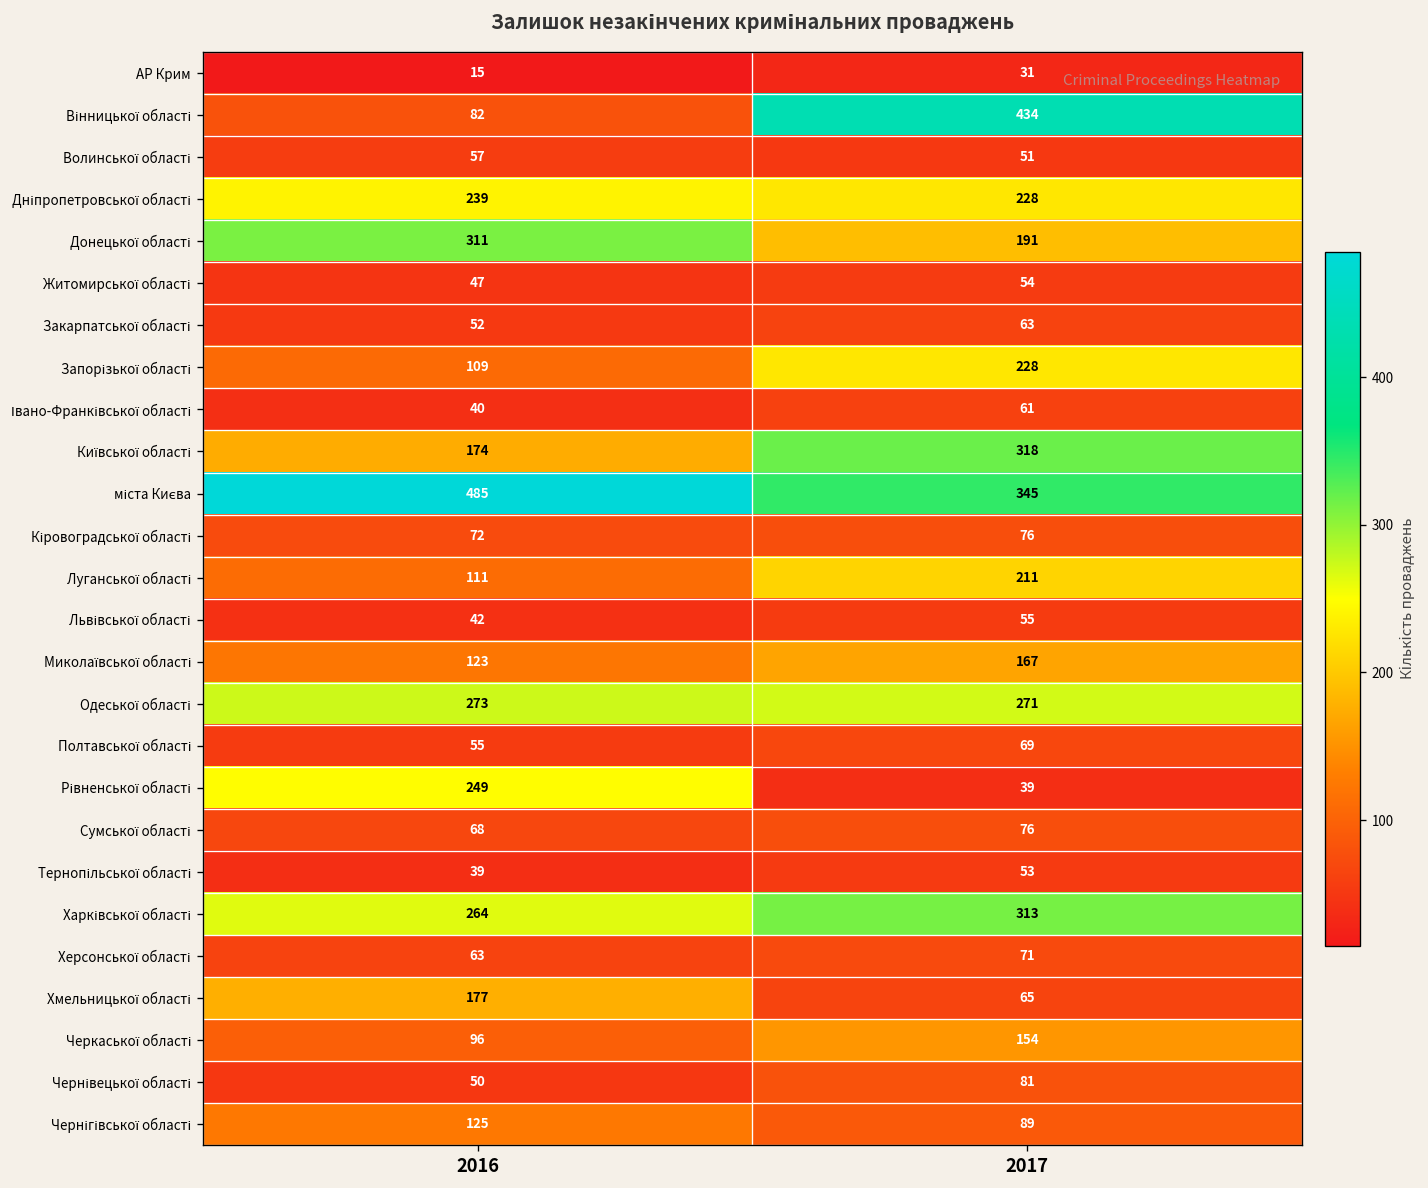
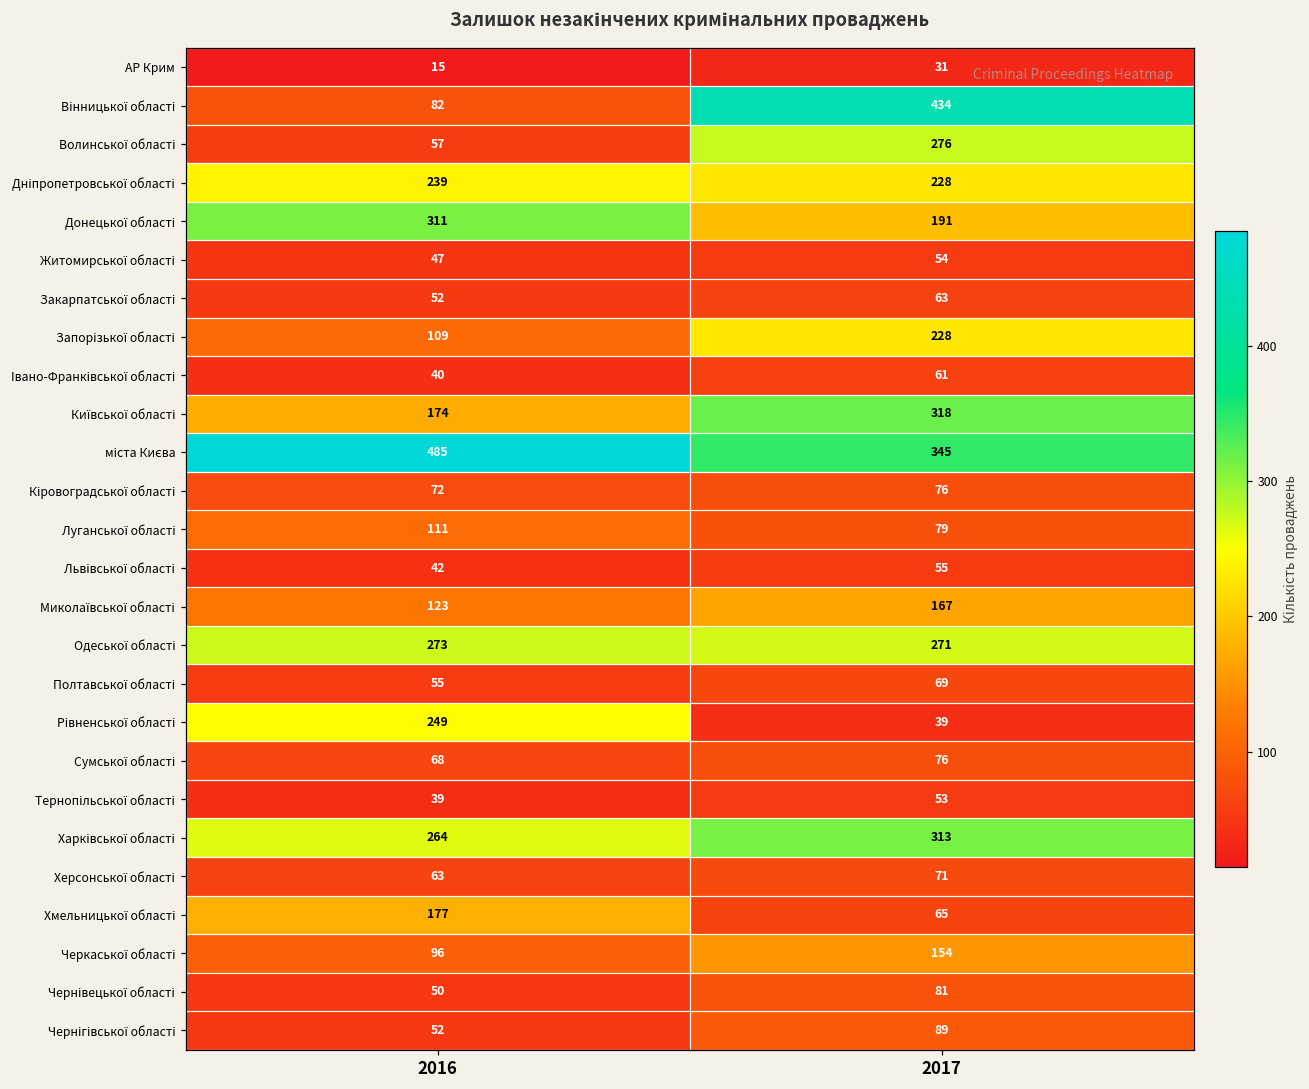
Волинської області, 2017: 51 -> 276
Луганської області, 2017: 211 -> 79
Чернігівської області, 2016: 125 -> 52
